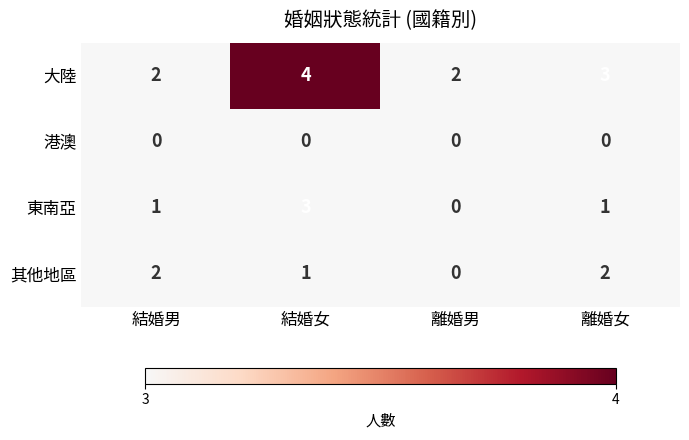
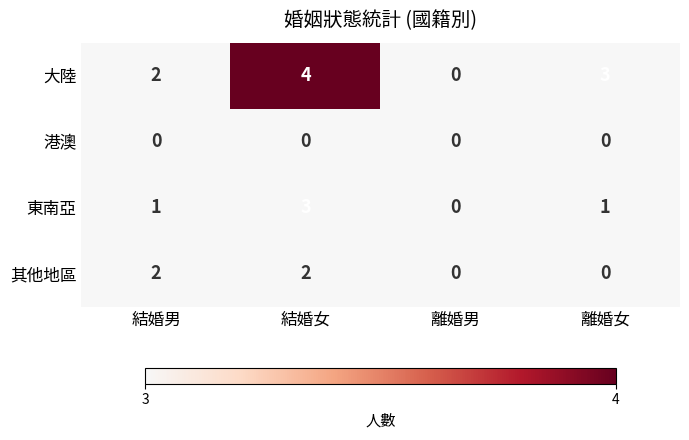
大陸, 離婚男: 2 -> 0
其他地區, 結婚女: 1 -> 2
其他地區, 離婚女: 2 -> 0
